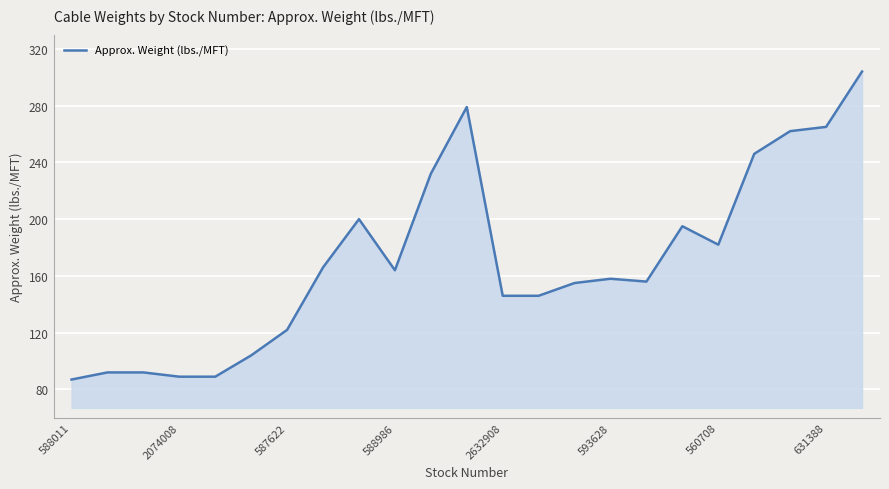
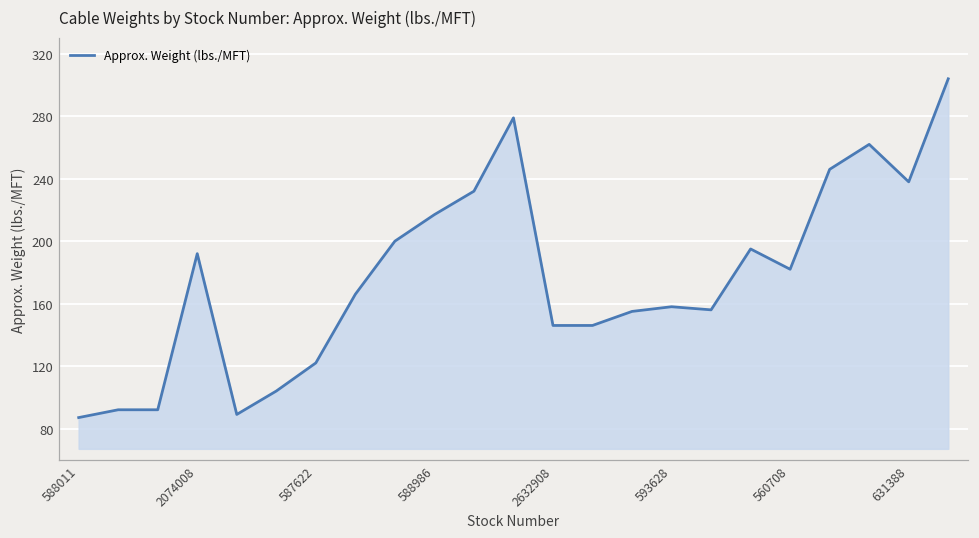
2074008: 89 -> 192
588986: 164 -> 217
631388: 265 -> 238
